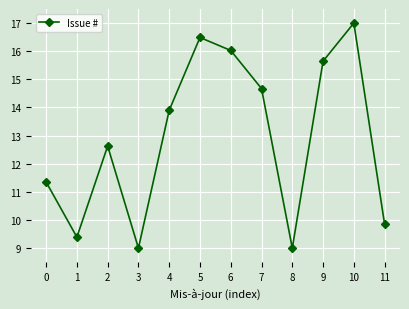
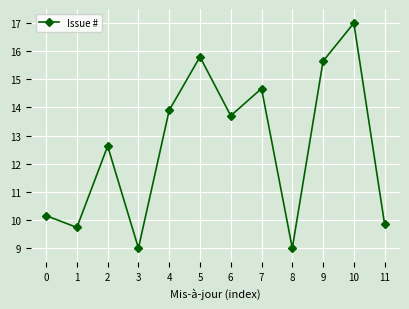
0: 11.4 -> 10.2
1: 9.4 -> 9.7
5: 16.5 -> 15.8
6: 16.0 -> 13.7
